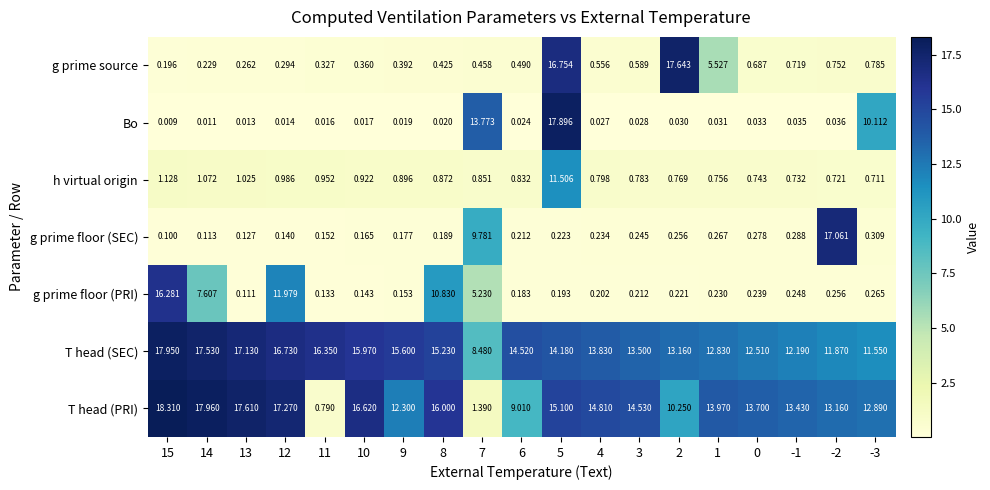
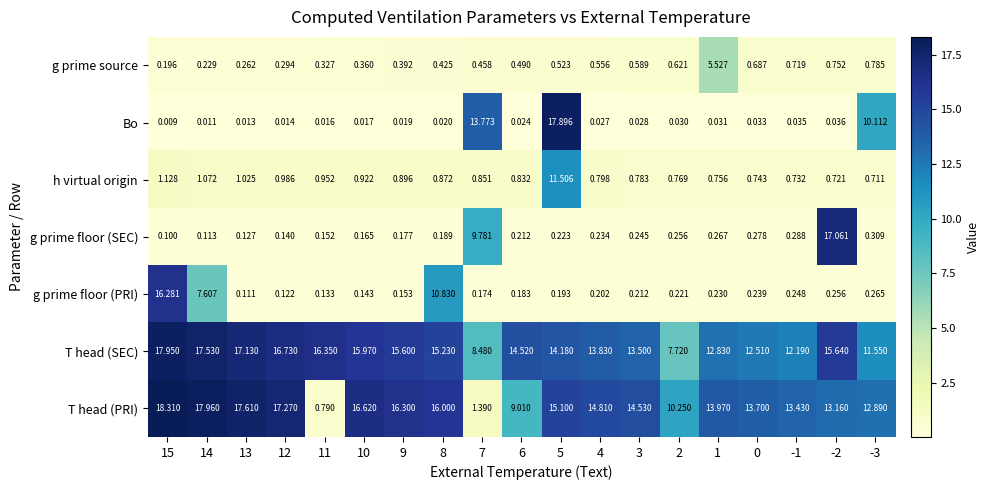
g prime source, 5: 16.754 -> 0.523
g prime source, 2: 17.643 -> 0.621
g prime floor (PRI), 12: 11.979 -> 0.122
g prime floor (PRI), 7: 5.230 -> 0.174
T head (SEC), 2: 13.160 -> 7.720
T head (SEC), -2: 11.870 -> 15.640
T head (PRI), 9: 12.300 -> 16.300
